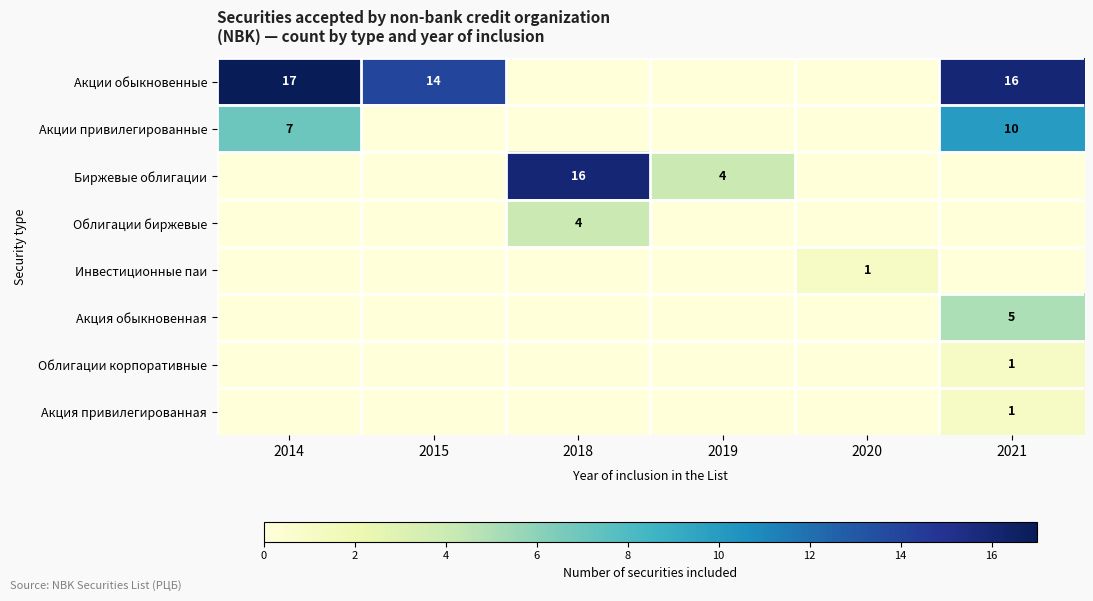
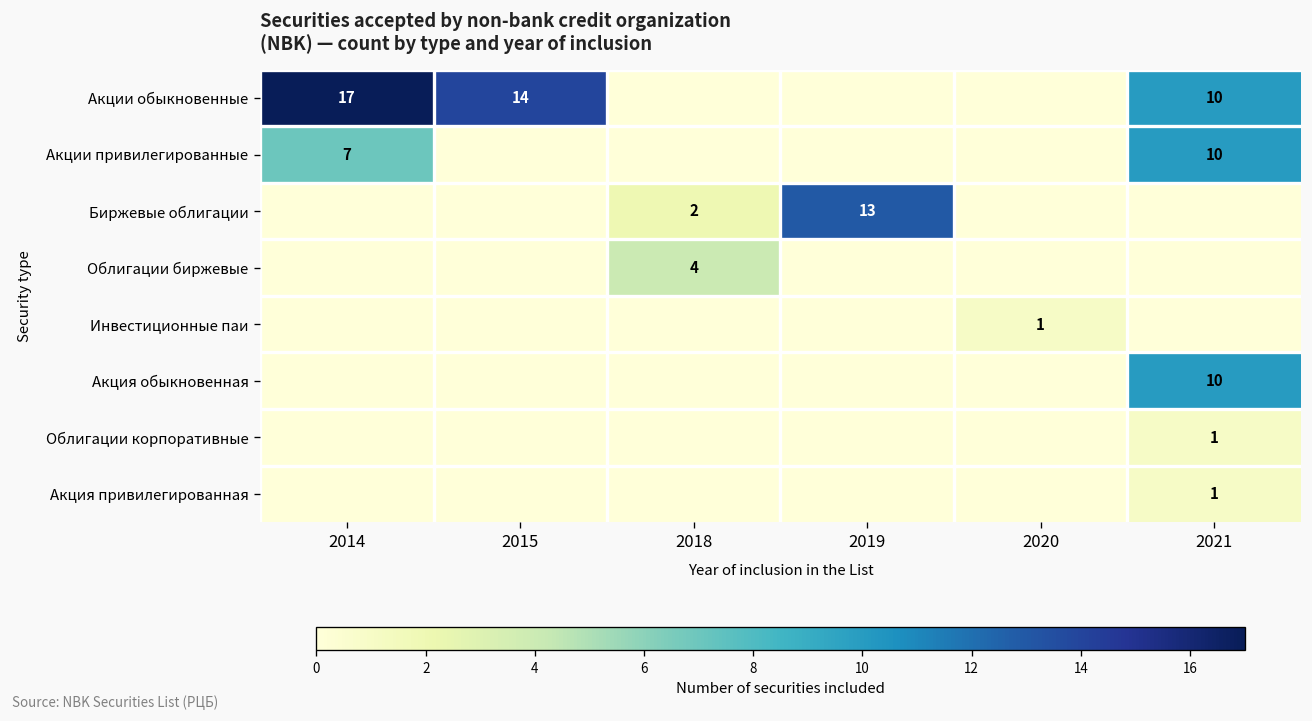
Акции обыкновенные, 2021: 16 -> 10
Биржевые облигации, 2018: 16 -> 2
Биржевые облигации, 2019: 4 -> 13
Акция обыкновенная, 2021: 5 -> 10
